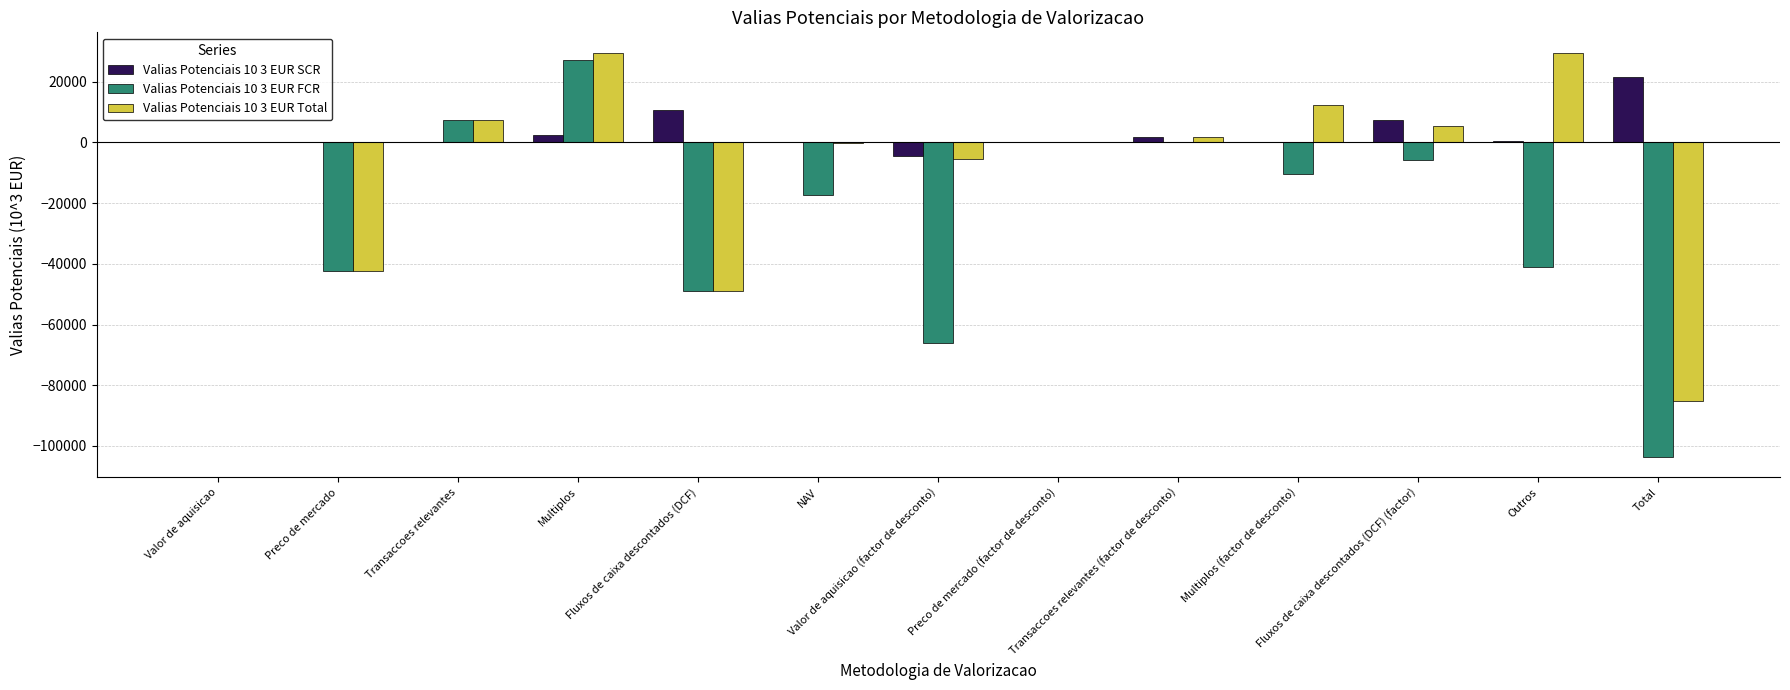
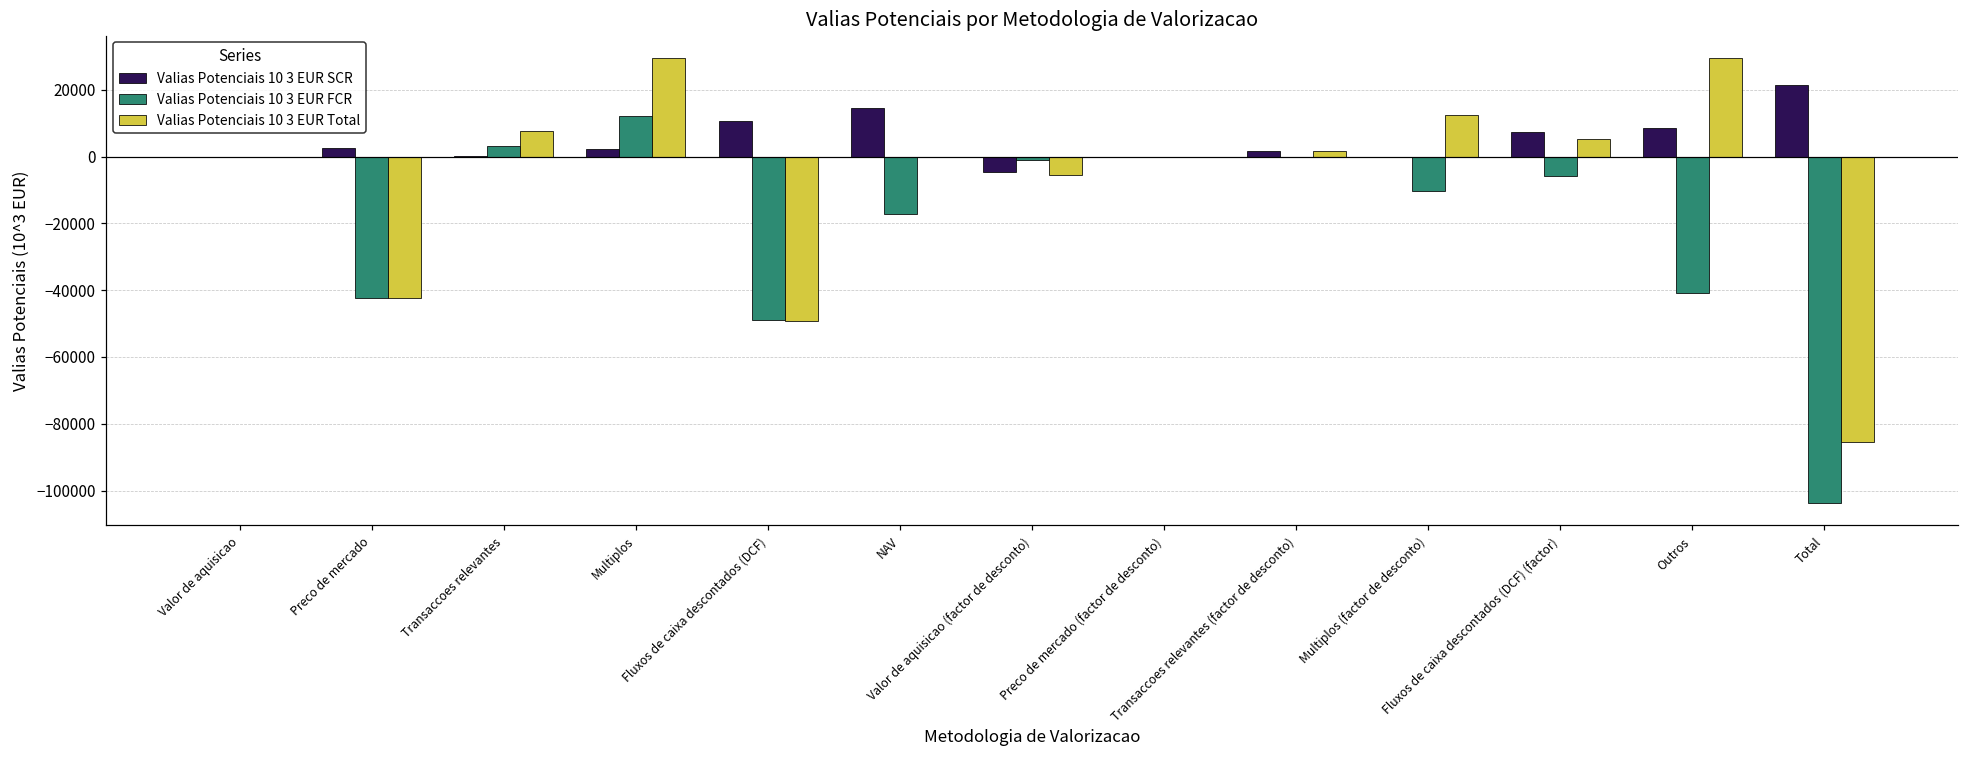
Valias Potenciais 10 3 EUR SCR, Preco de mercado: 0 -> 3000
Valias Potenciais 10 3 EUR FCR, Transaccoes relevantes: 7000 -> 3000
Valias Potenciais 10 3 EUR FCR, Multiplos: 27000 -> 12000
Valias Potenciais 10 3 EUR SCR, NAV: 0 -> 15000
Valias Potenciais 10 3 EUR FCR, Valor de aquisicao (factor de desconto): -66000 -> -1000
Valias Potenciais 10 3 EUR SCR, Outros: 0 -> 8000
